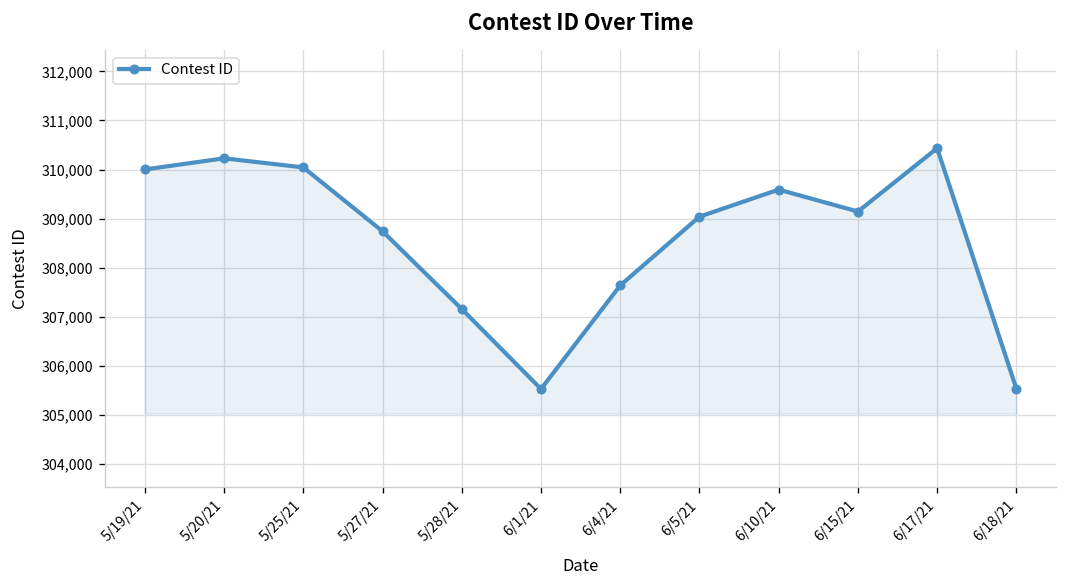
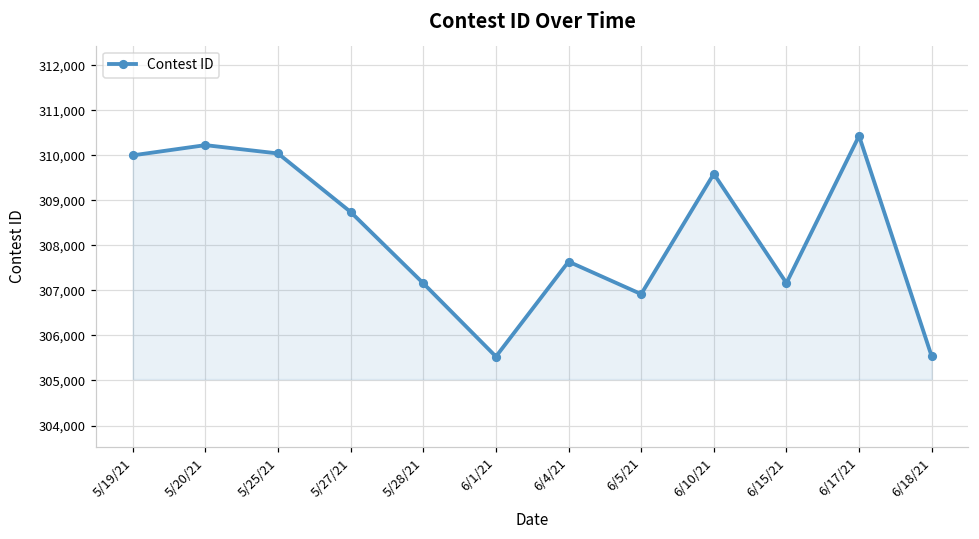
6/5/21: 309,000 -> 306,900
6/15/21: 309,100 -> 307,200
